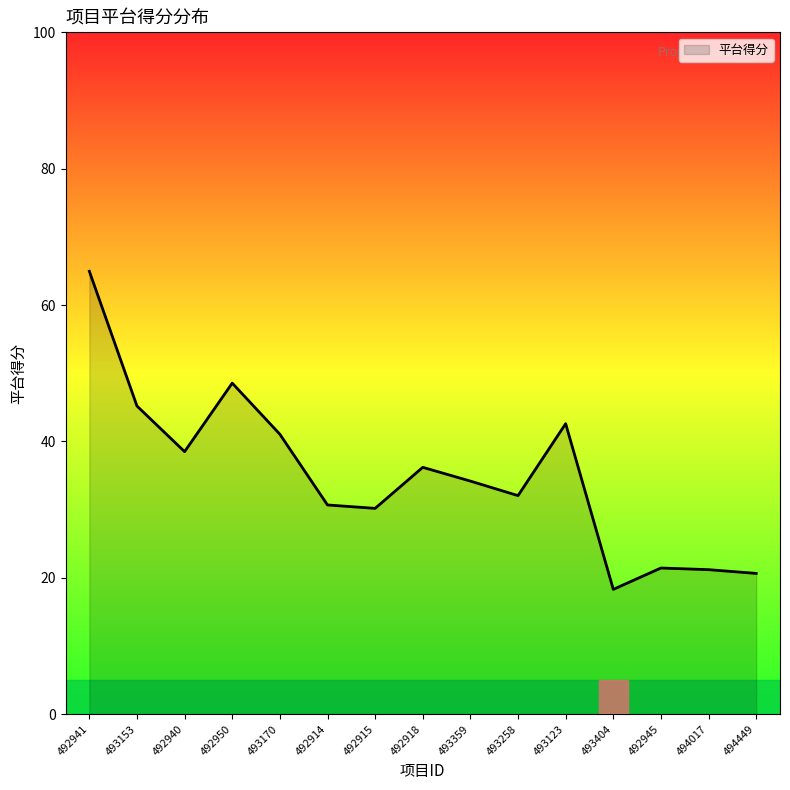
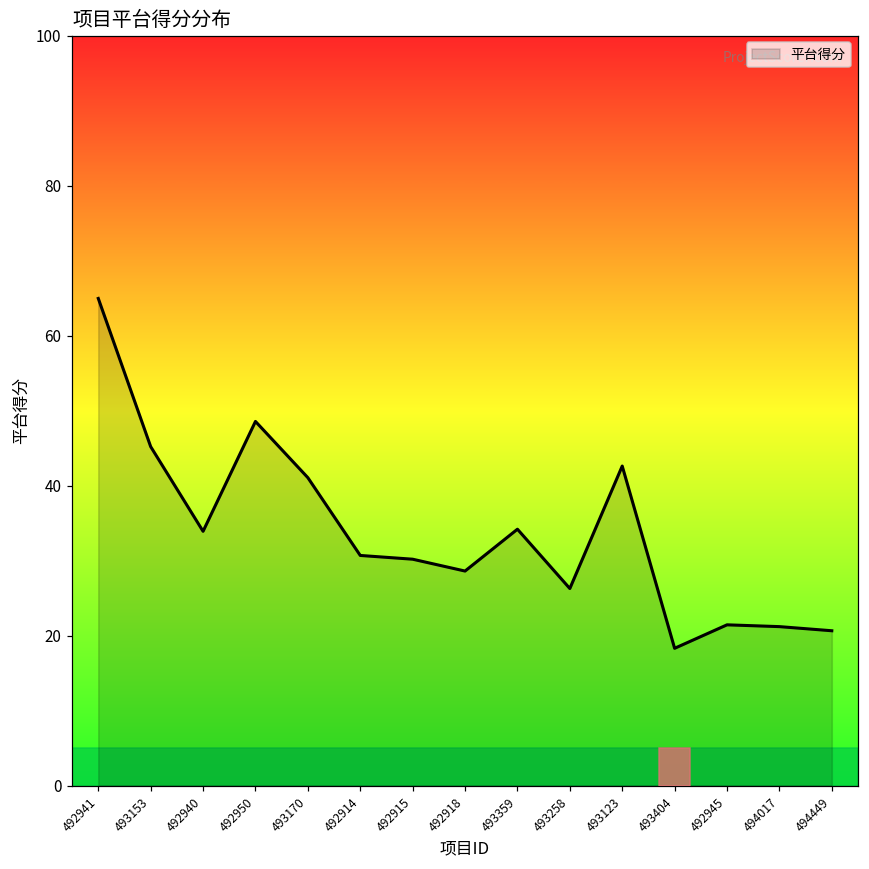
492940: 39 -> 34
492918: 36 -> 29
493258: 32 -> 26
